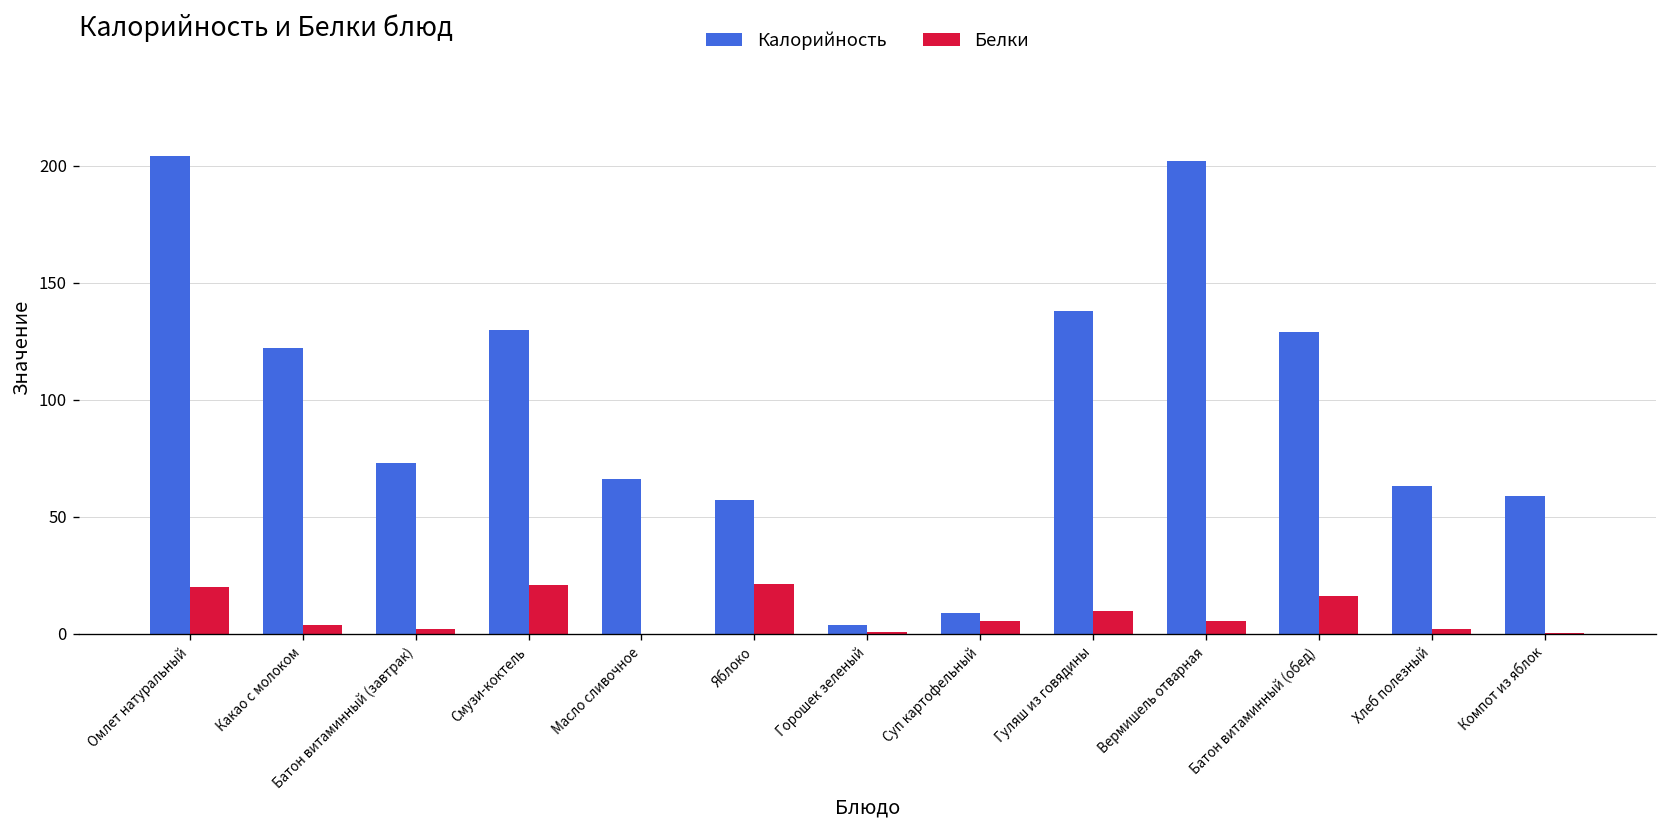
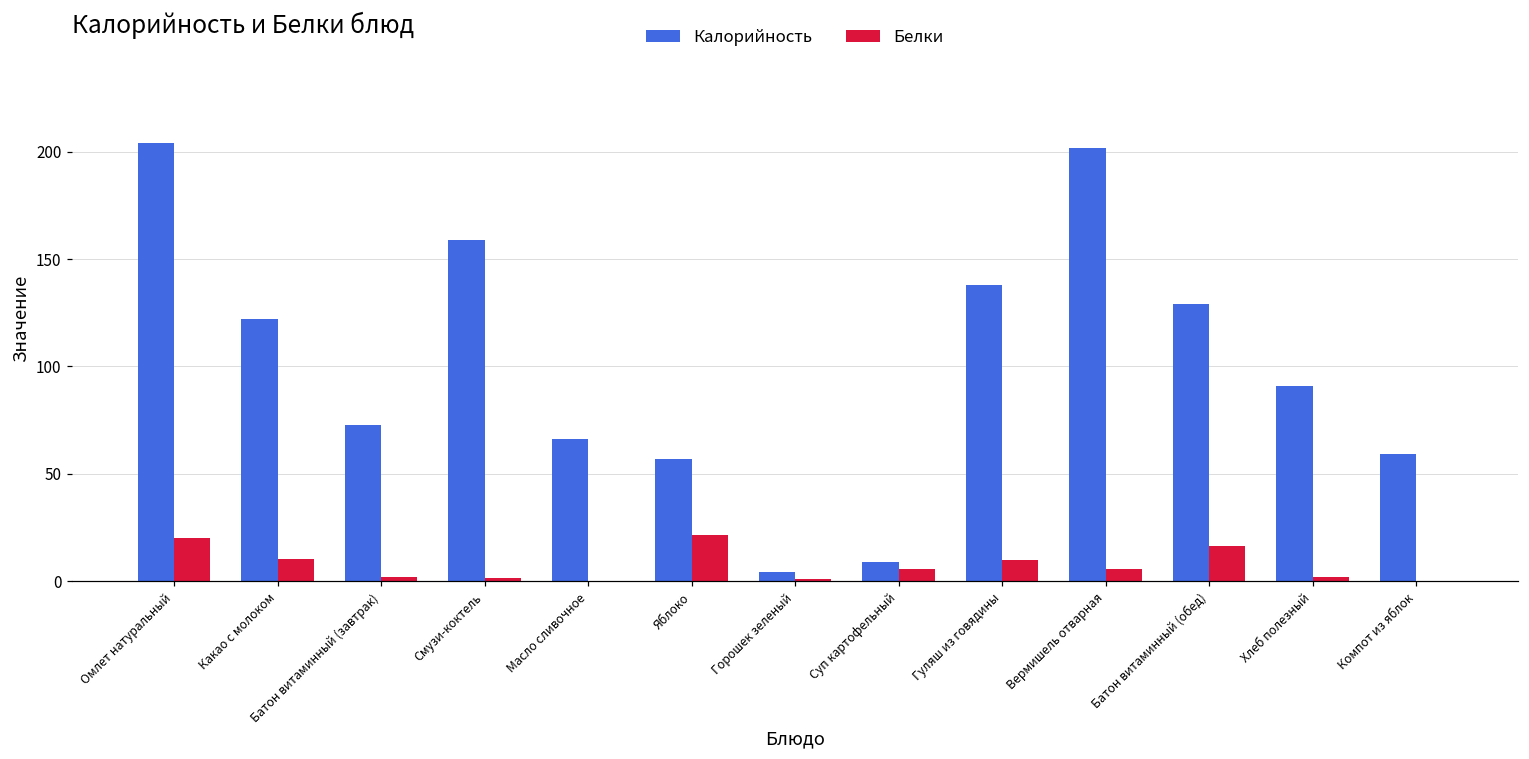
Белки, Какао с молоком: 4 -> 10
Калорийность, Смузи-коктель: 130 -> 159
Белки, Смузи-коктель: 21 -> 2
Калорийность, Хлеб полезный: 63 -> 91
